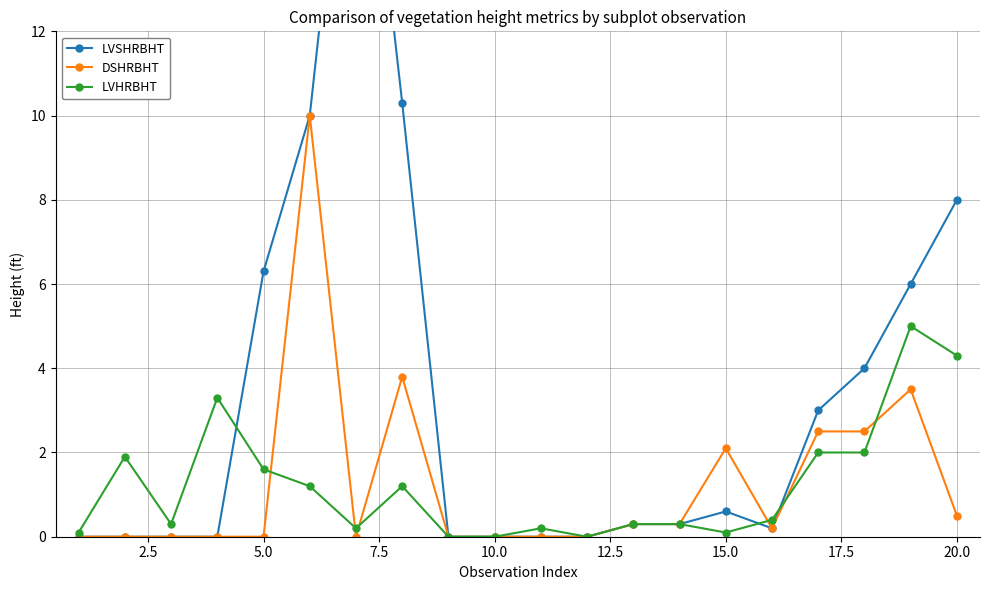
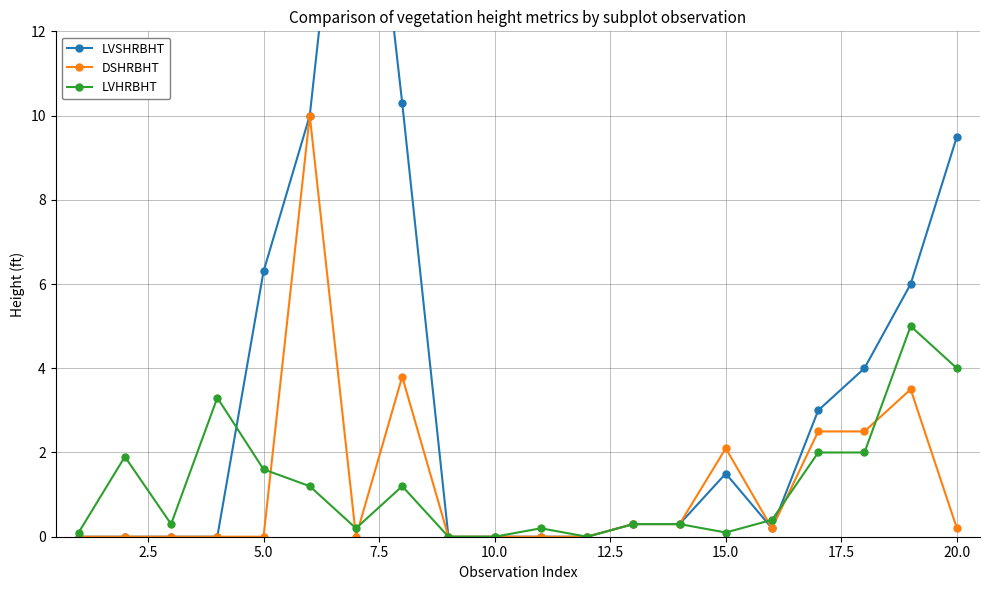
LVSHRBHT, 15.0: 0.6 -> 1.5
LVSHRBHT, 20.0: 8.0 -> 9.5
DSHRBHT, 20.0: 0.5 -> 0.2
LVHRBHT, 20.0: 4.3 -> 4.0
